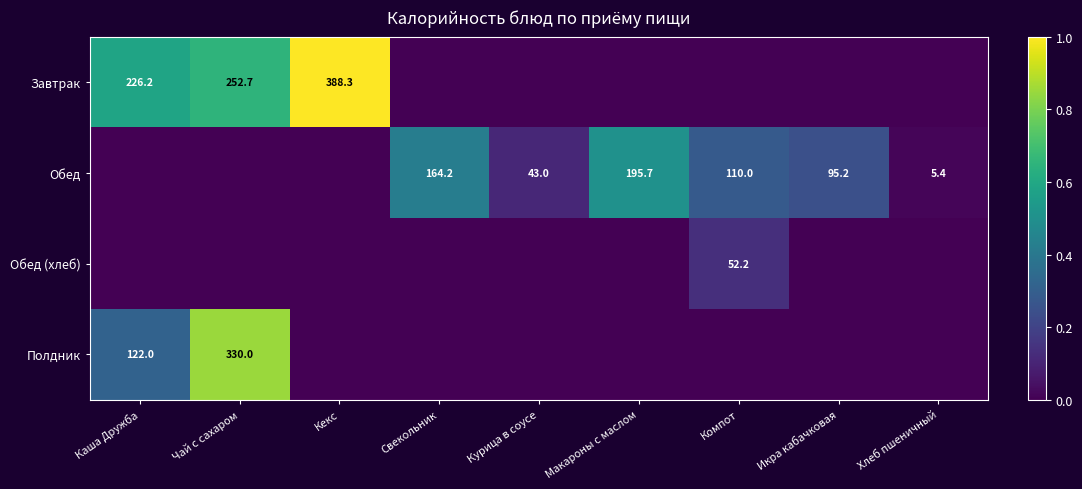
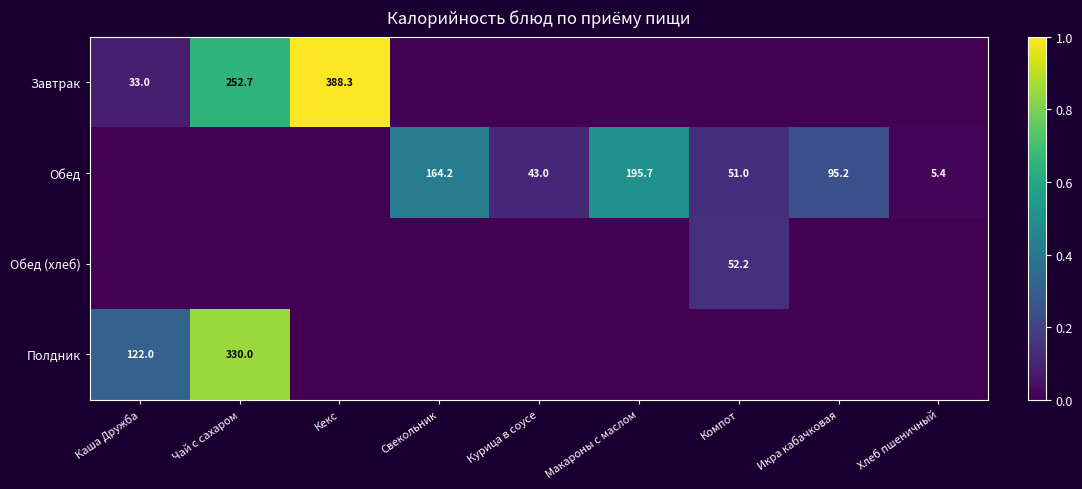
Завтрак, Каша Дружба: 226.2 -> 33.0
Обед, Компот: 110.0 -> 51.0
